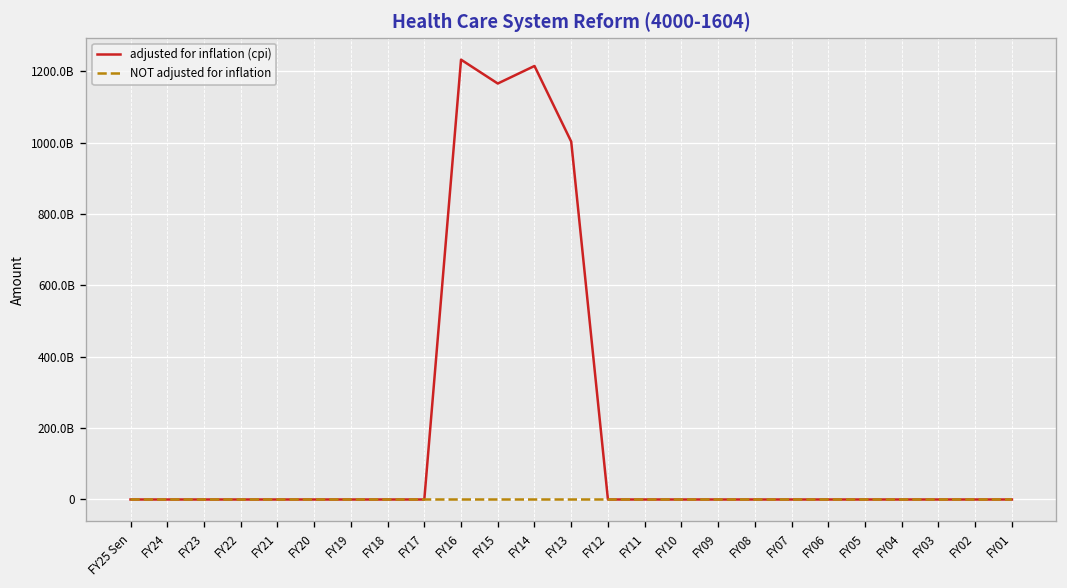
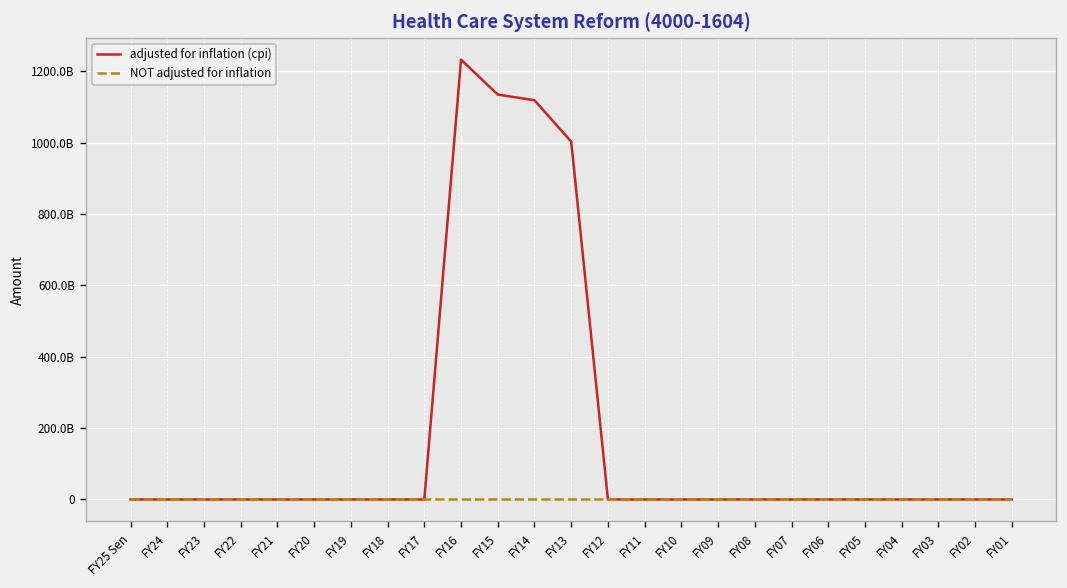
adjusted for inflation (cpi), FY15: 1170000000000 -> 1130000000000
adjusted for inflation (cpi), FY14: 1210000000000 -> 1120000000000
